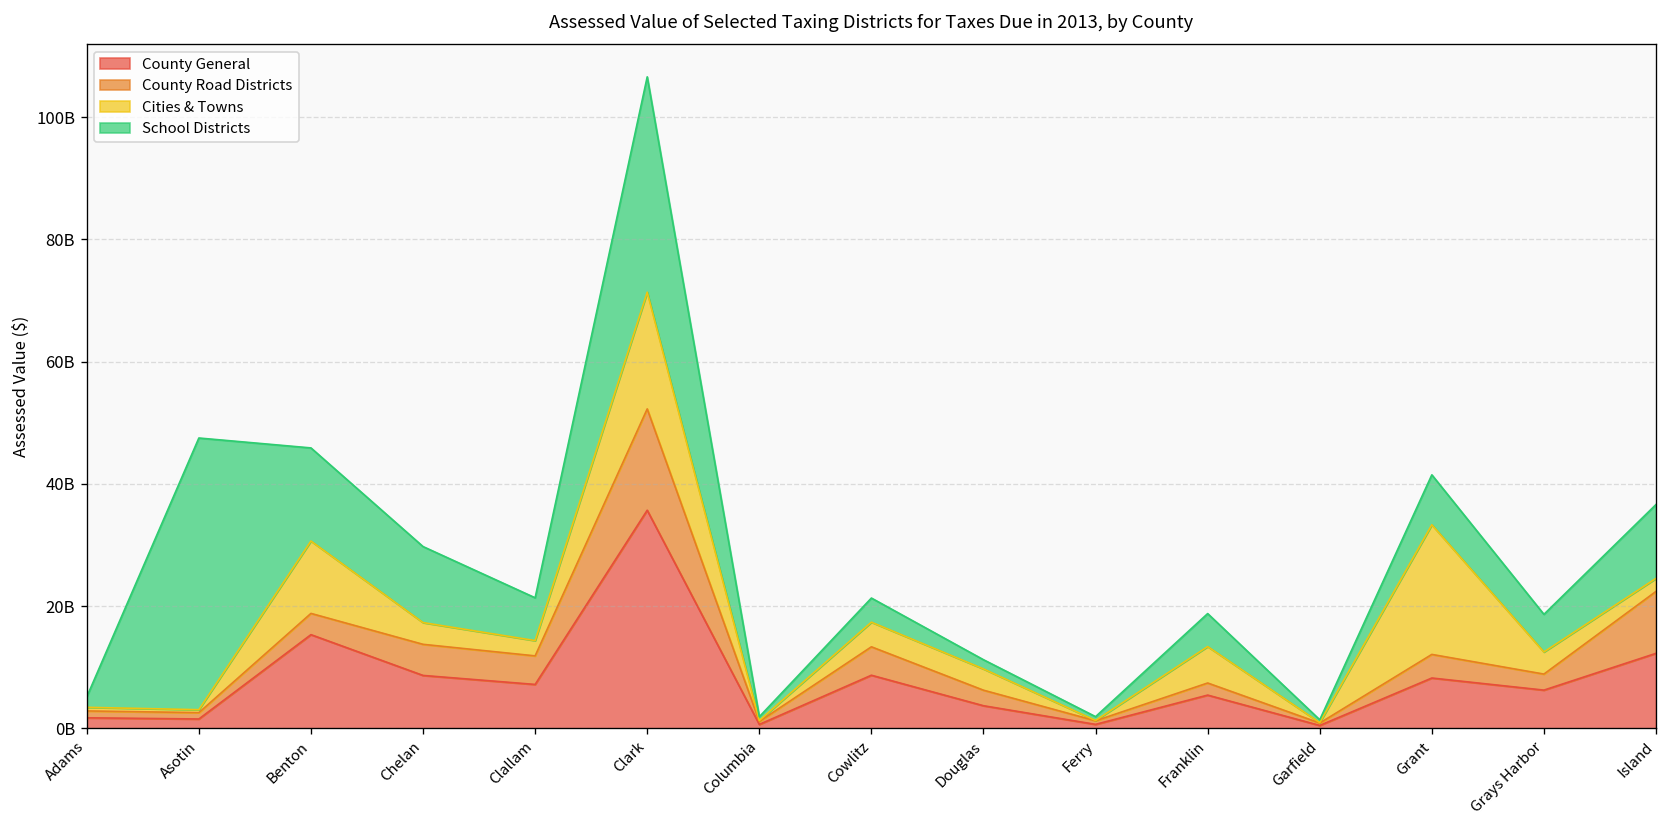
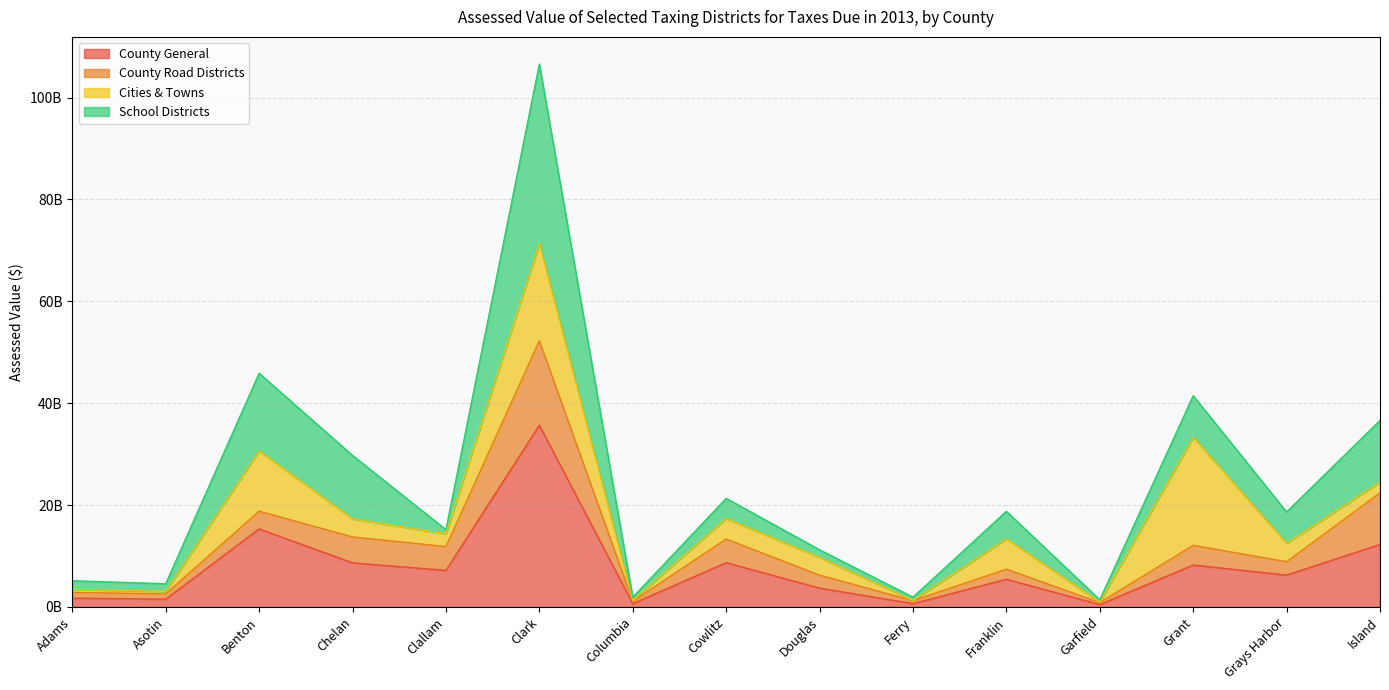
School Districts, Asotin: 44000000000 -> 2000000000
School Districts, Clallam: 7000000000 -> 1000000000
